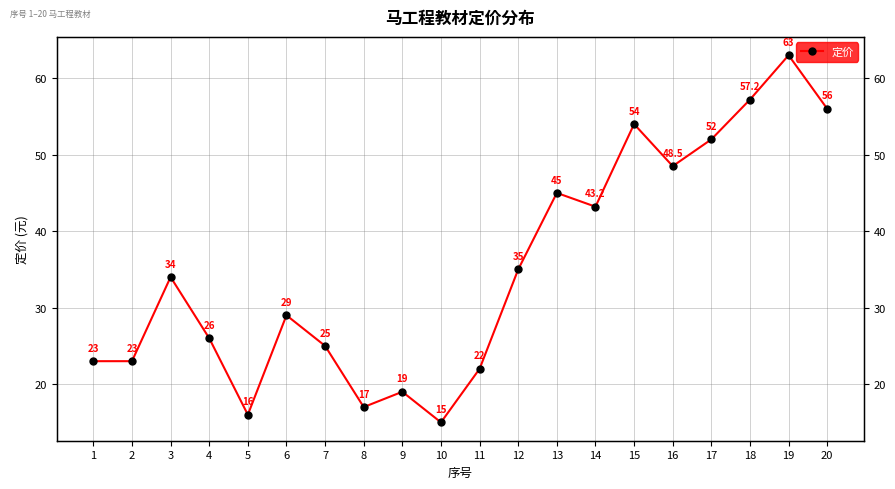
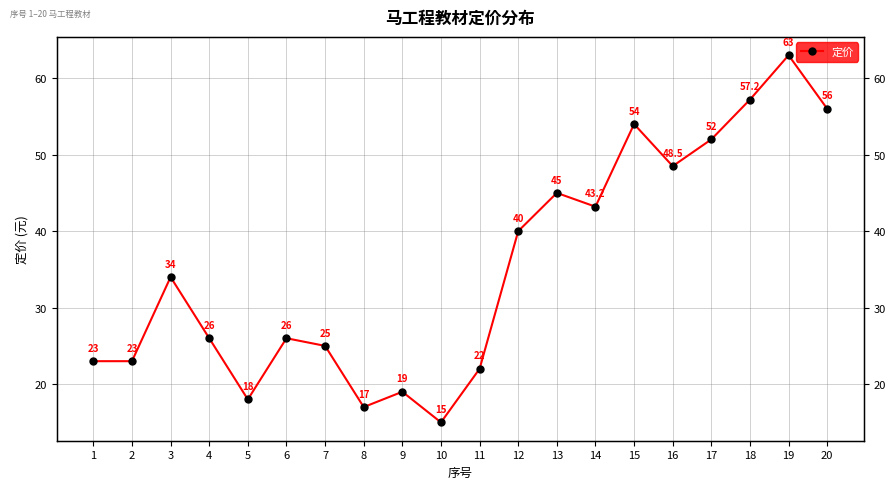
5: 16 -> 18
6: 29 -> 26
12: 35 -> 40
